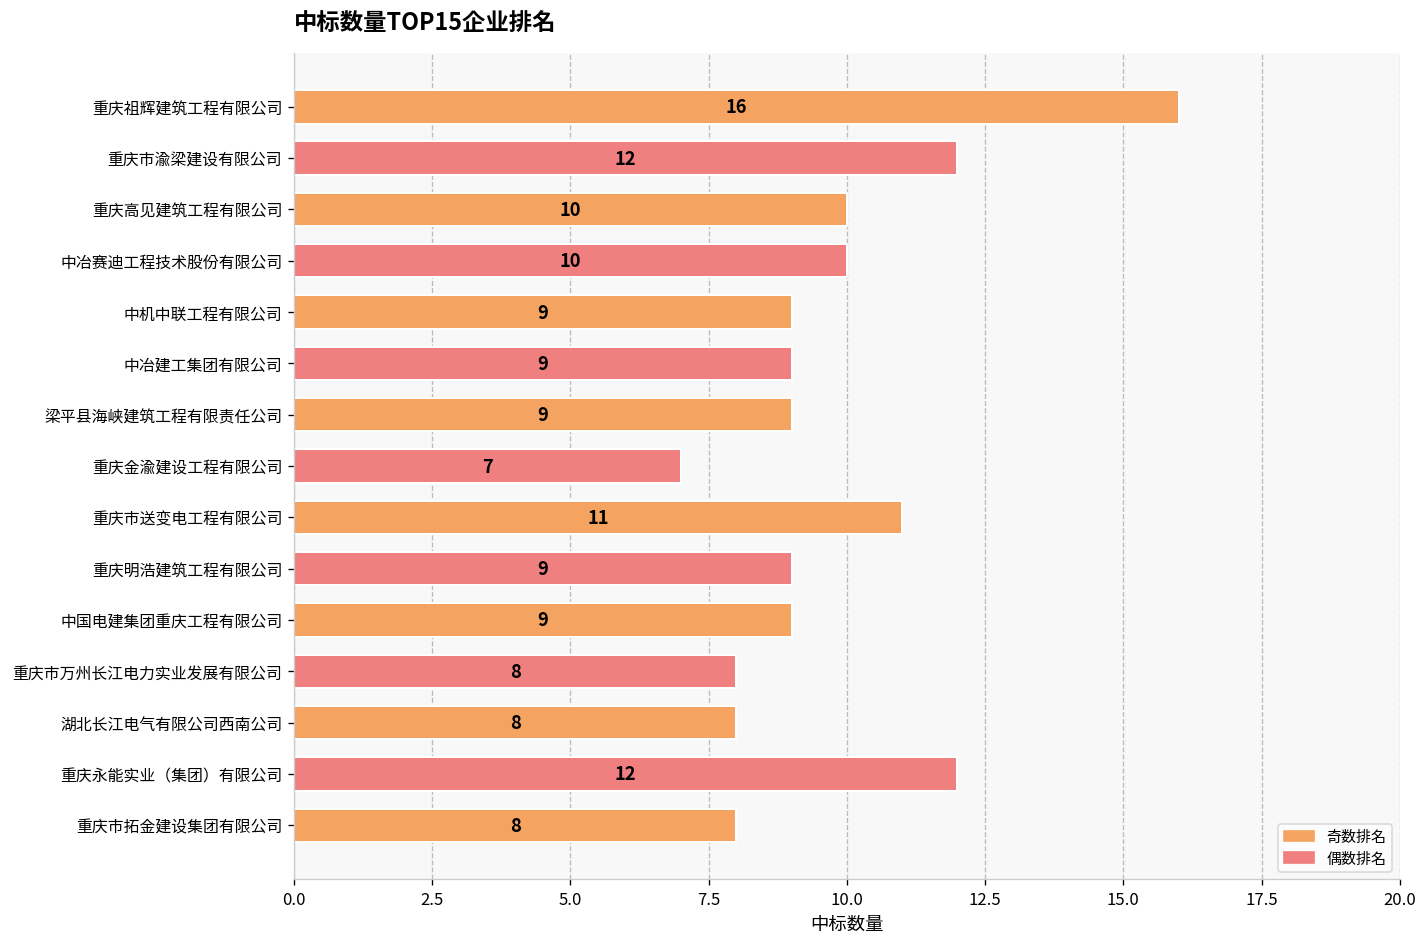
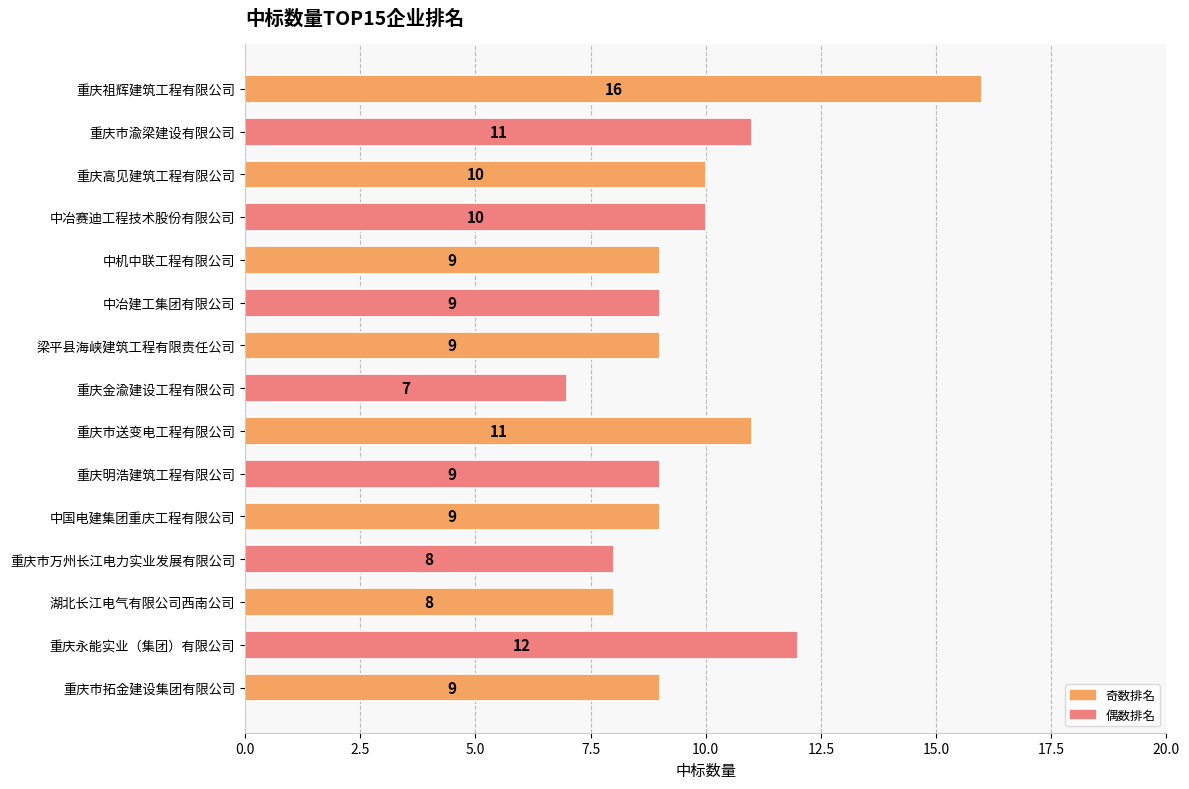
重庆市渝梁建设有限公司: 12 -> 11
重庆市拓金建设集团有限公司: 8 -> 9
